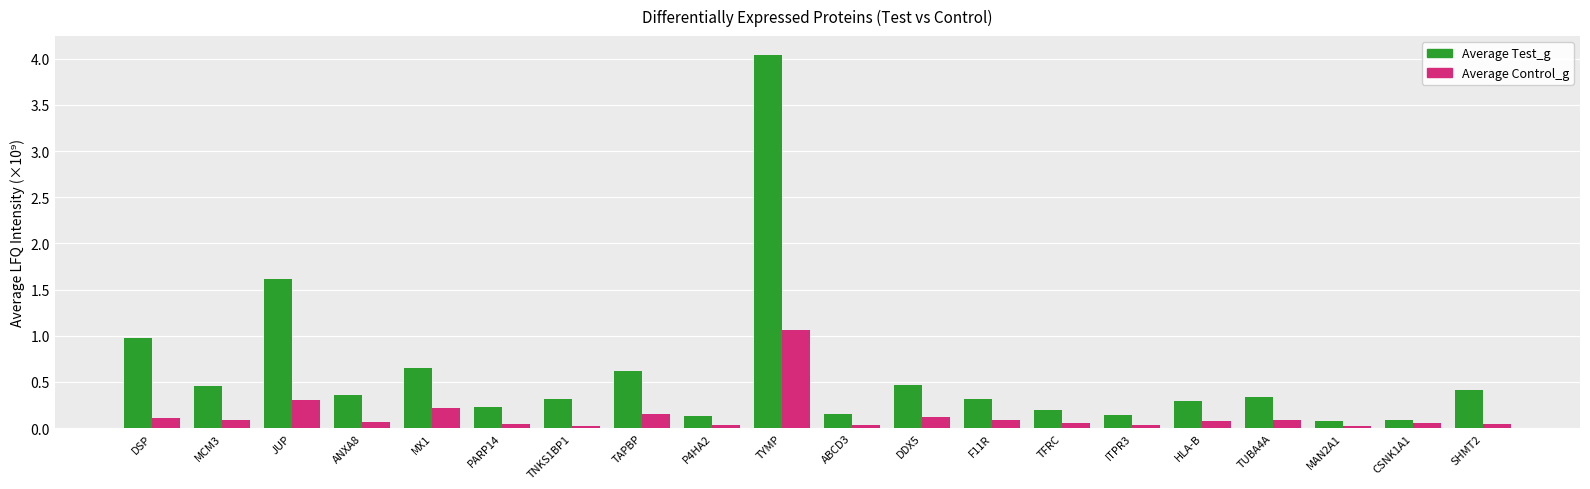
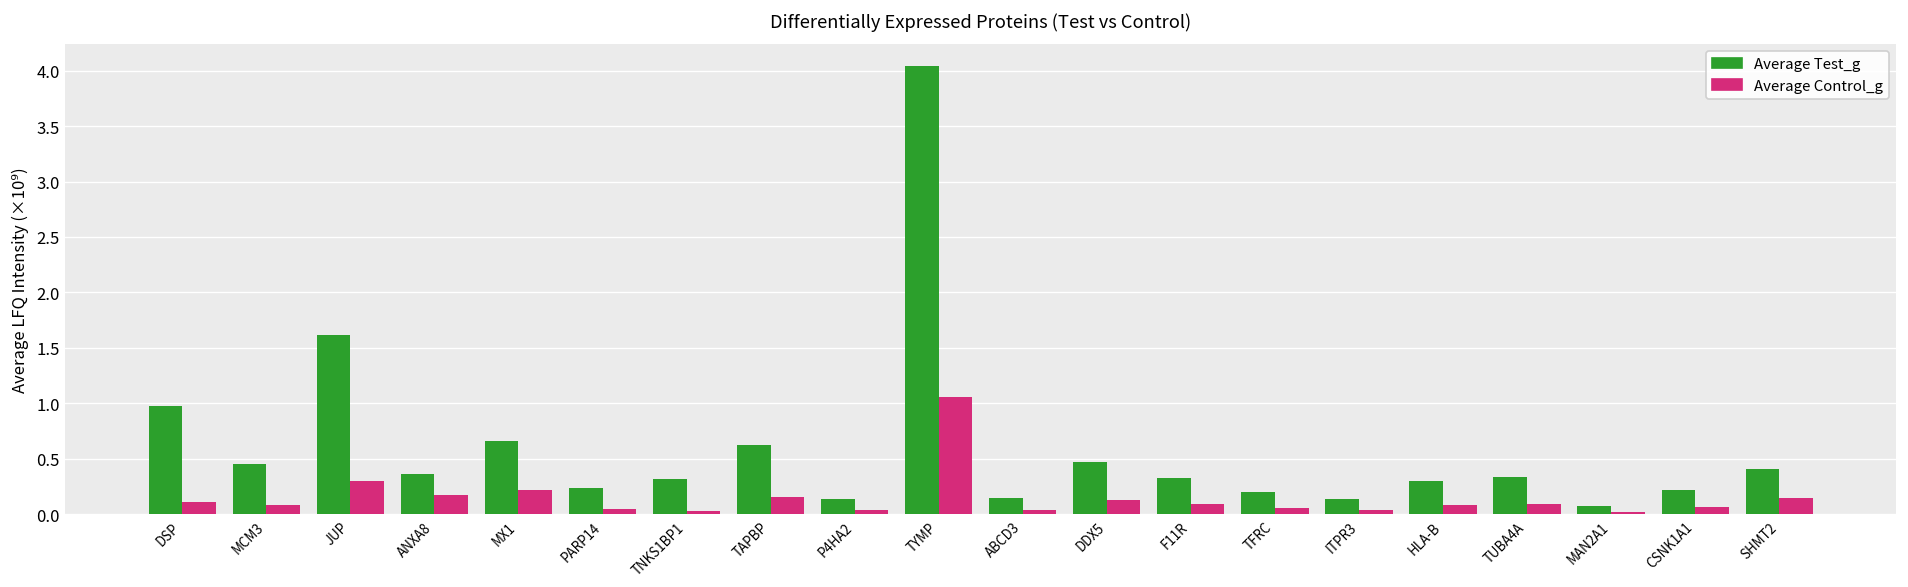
Average Control_g, ANXA8: 0.1 -> 0.2
Average Test_g, CSNK1A1: 0.1 -> 0.2
Average Control_g, SHMT2: 0.0 -> 0.1
